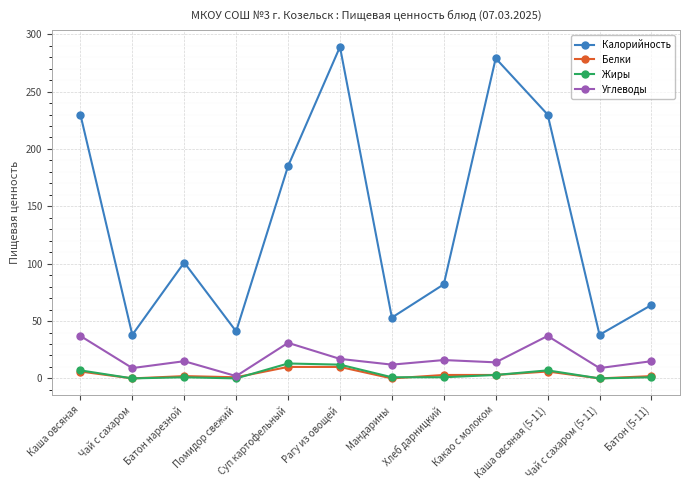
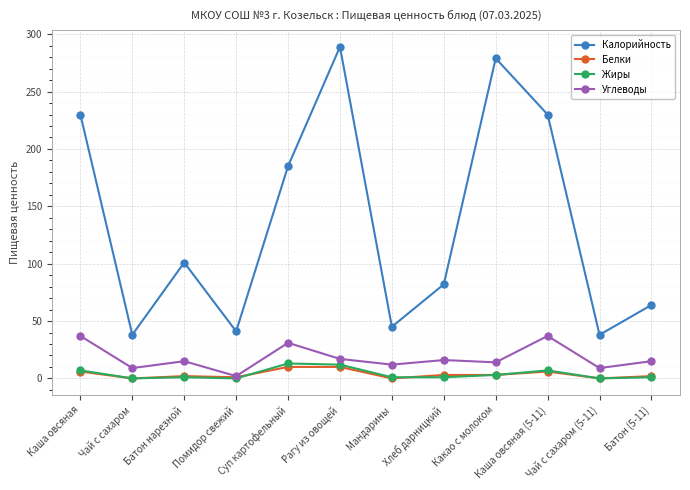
Калорийность, Мандарины: 53 -> 45
